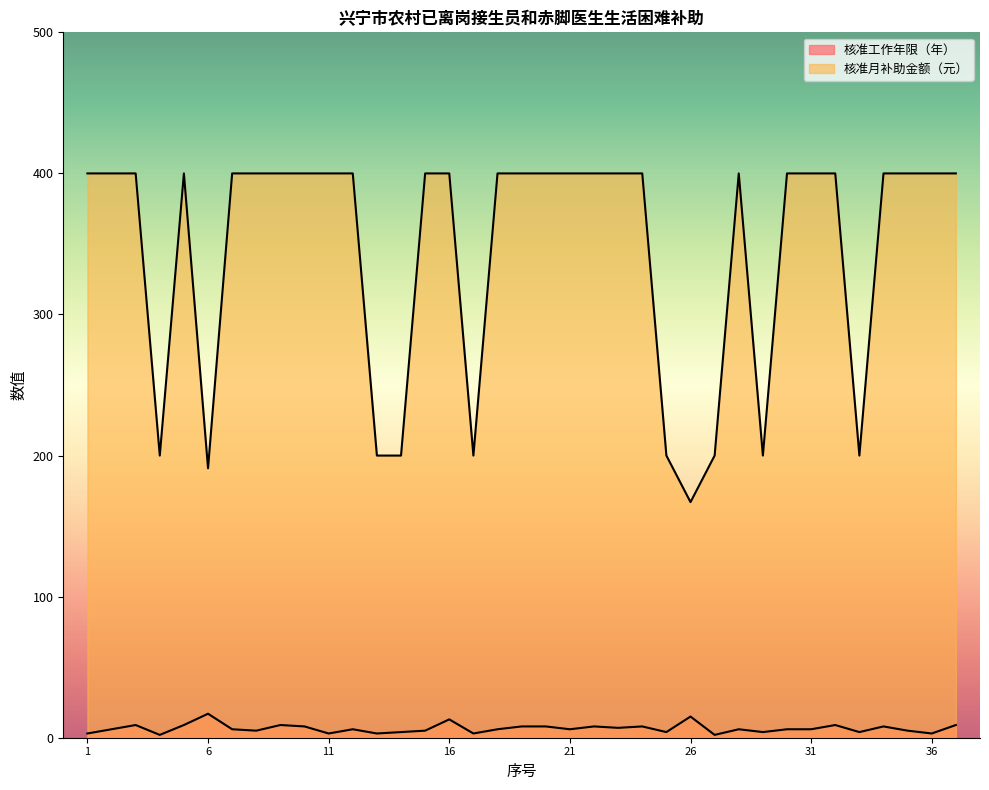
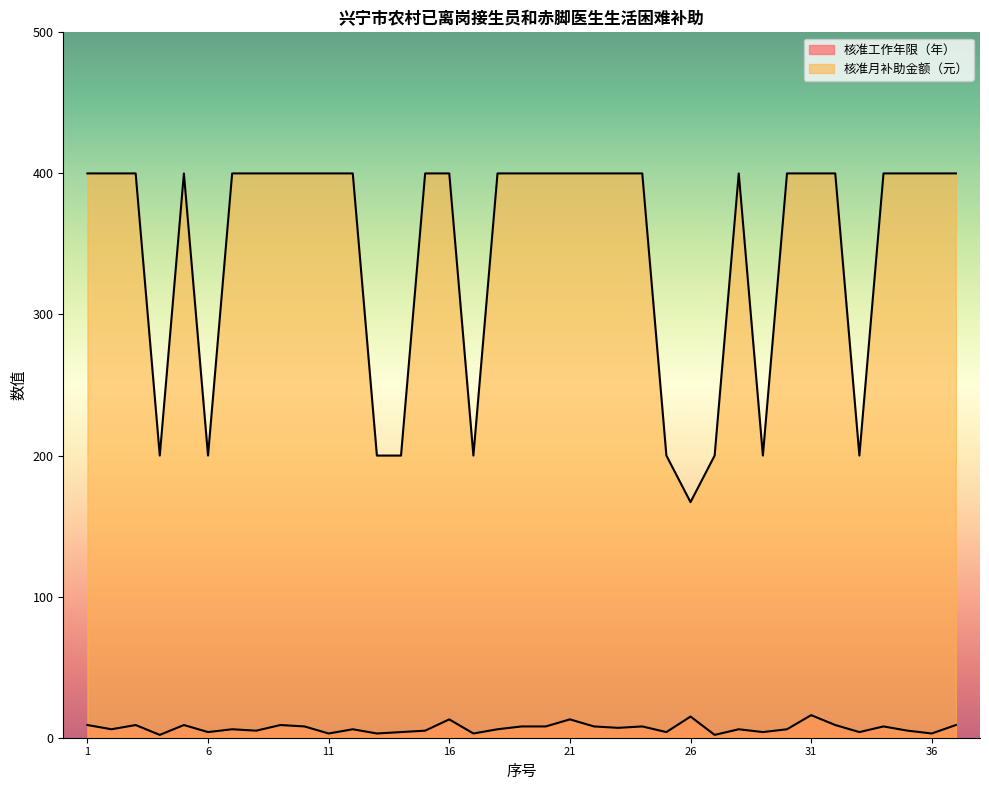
核准工作年限（年）, 1: 3 -> 9
核准工作年限（年）, 6: 17 -> 4
核准月补助金额（元）, 6: 191 -> 200
核准工作年限（年）, 21: 6 -> 13
核准工作年限（年）, 31: 6 -> 16
